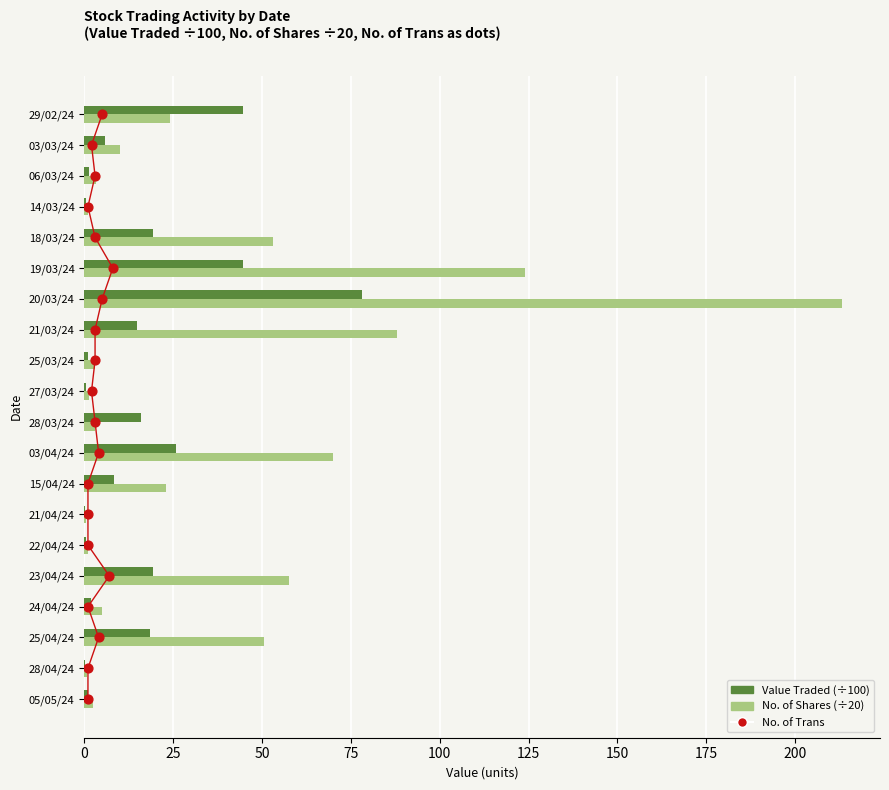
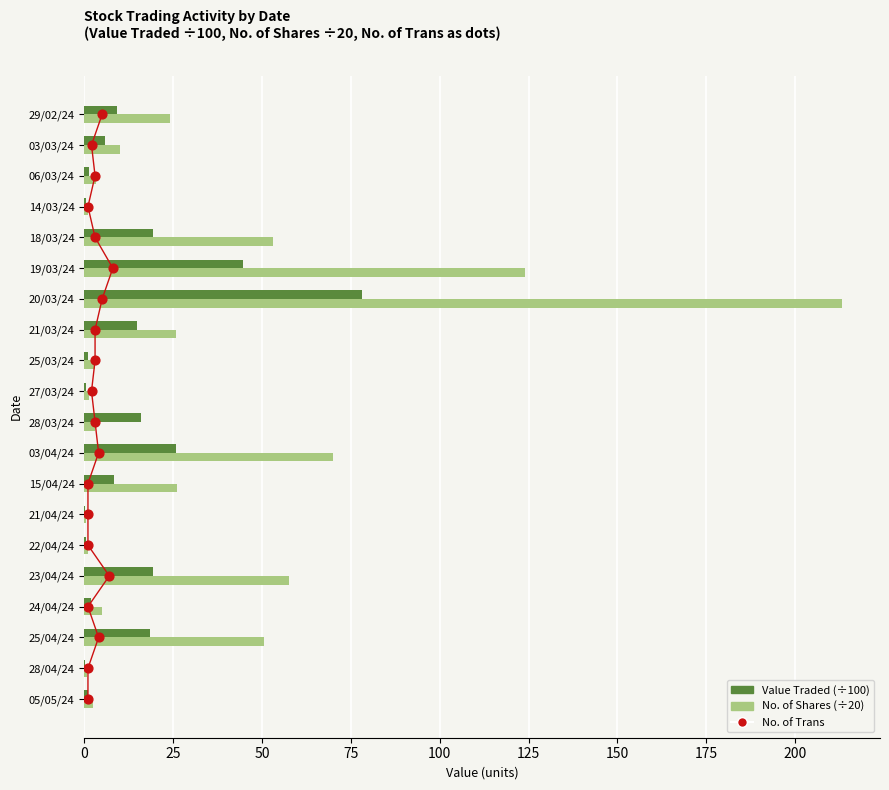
Value Traded (÷100), 29/02/24: 45 -> 9
No. of Shares (÷20), 21/03/24: 88 -> 26
No. of Shares (÷20), 15/04/24: 23 -> 26
